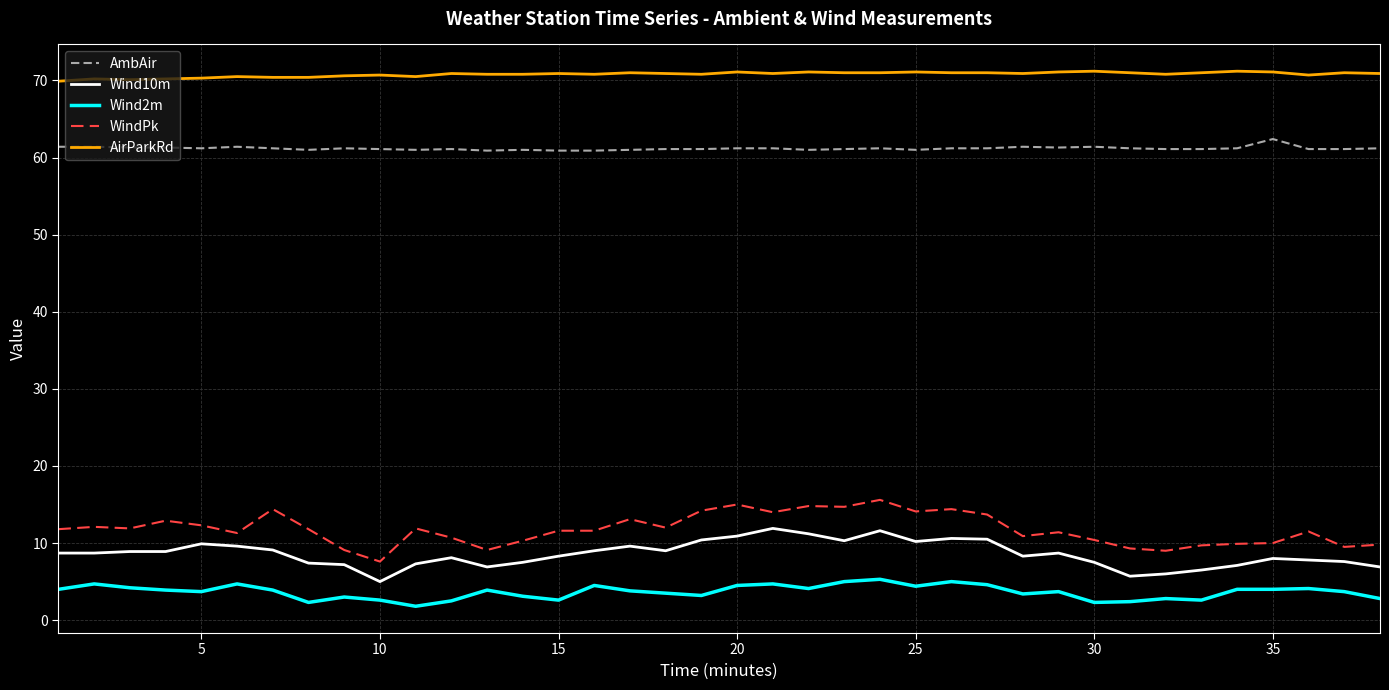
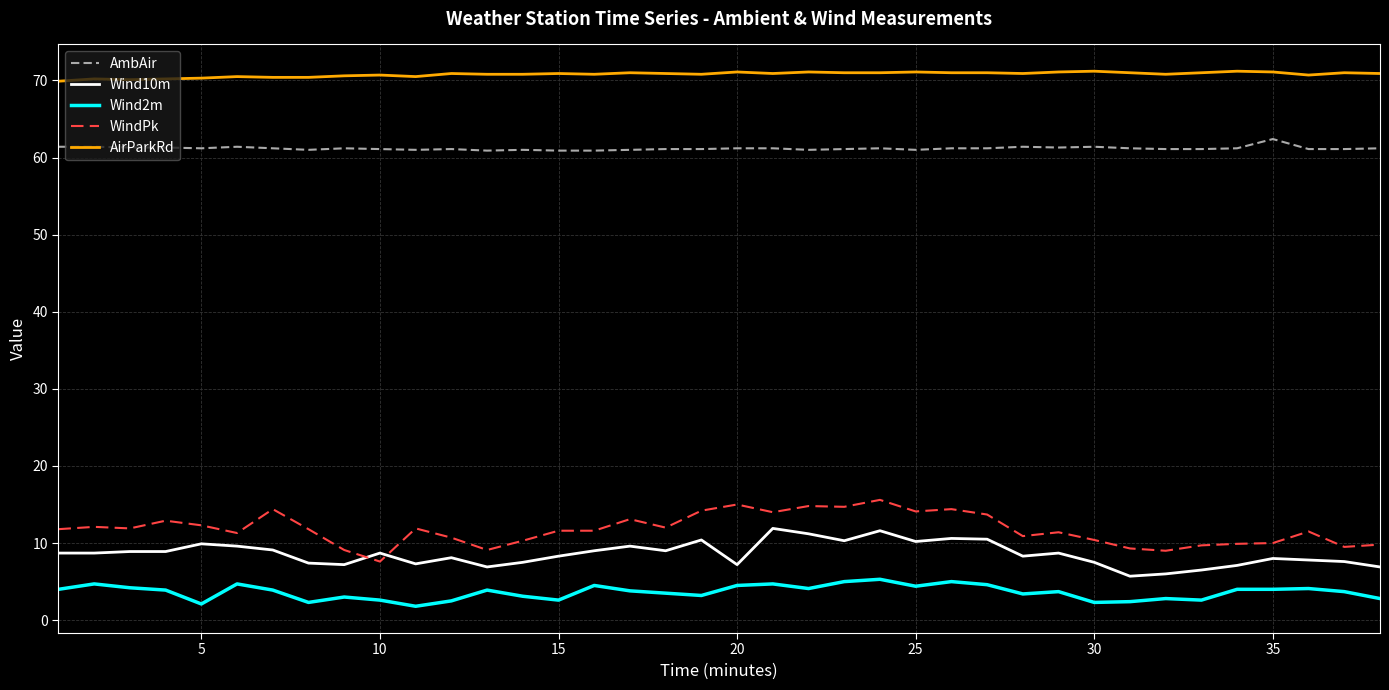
Wind2m, 5: 4 -> 2
Wind10m, 10: 5 -> 9
Wind10m, 20: 11 -> 7
